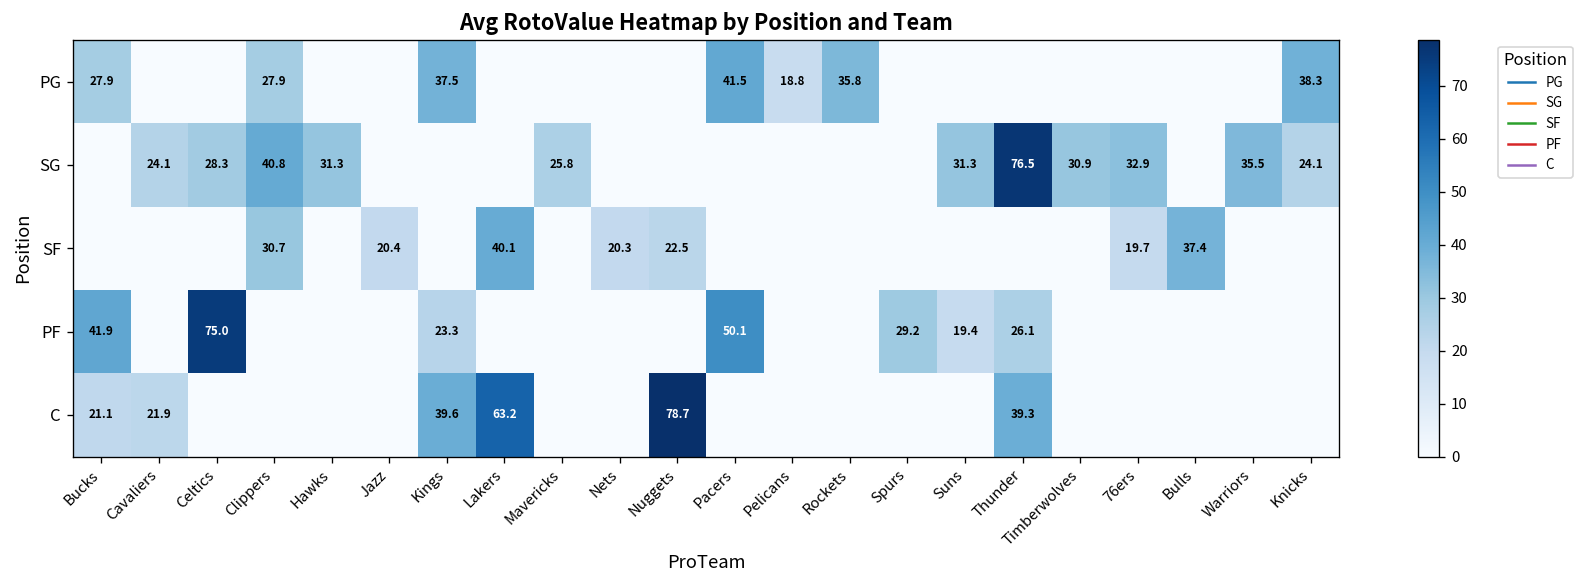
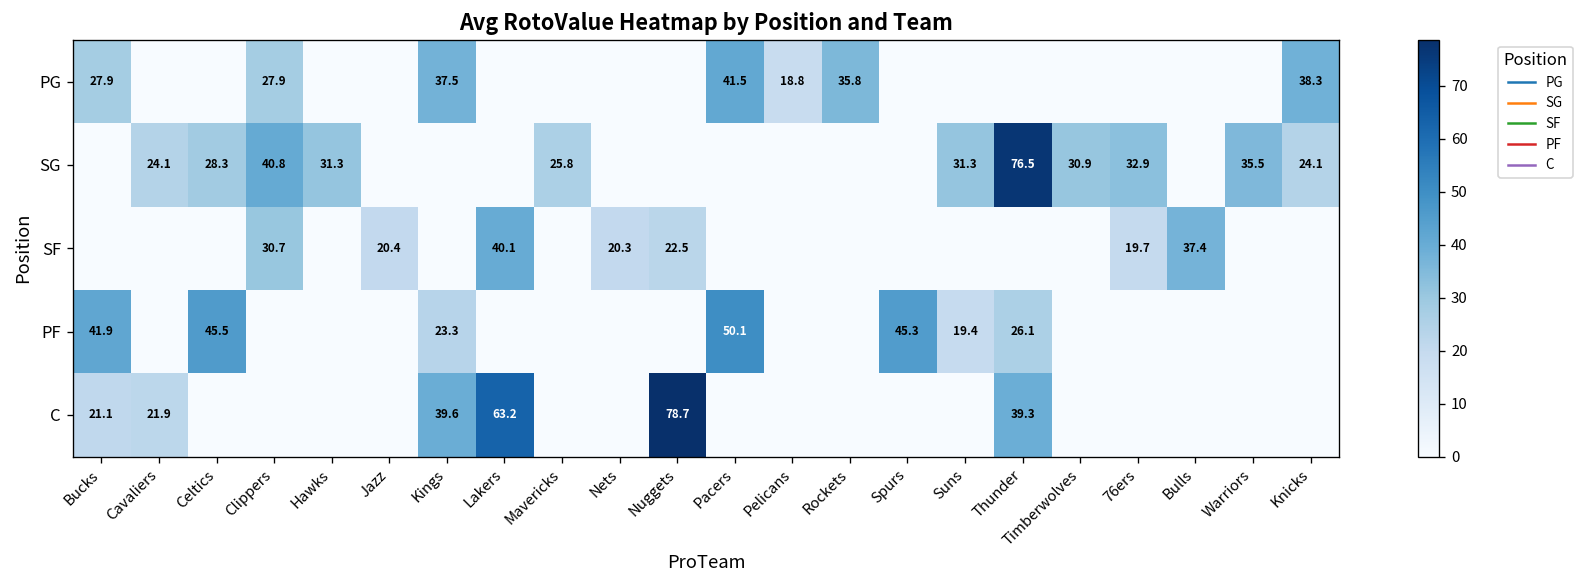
PF, Celtics: 75.0 -> 45.5
PF, Spurs: 29.2 -> 45.3
